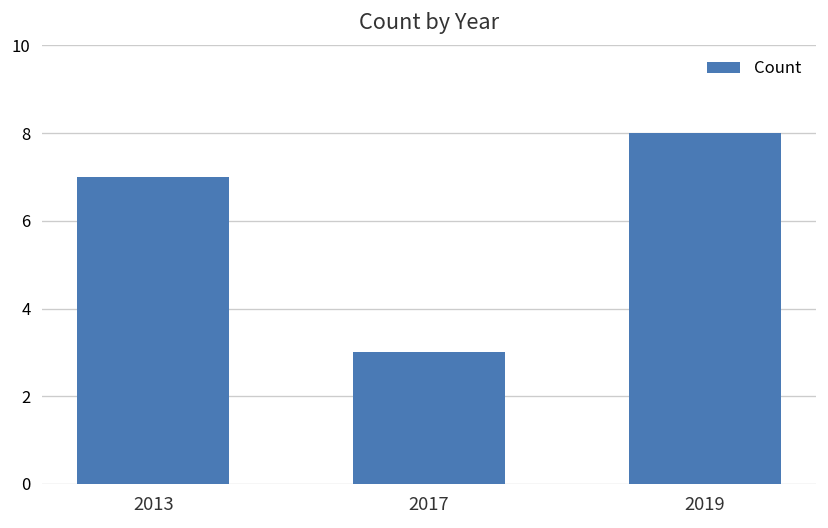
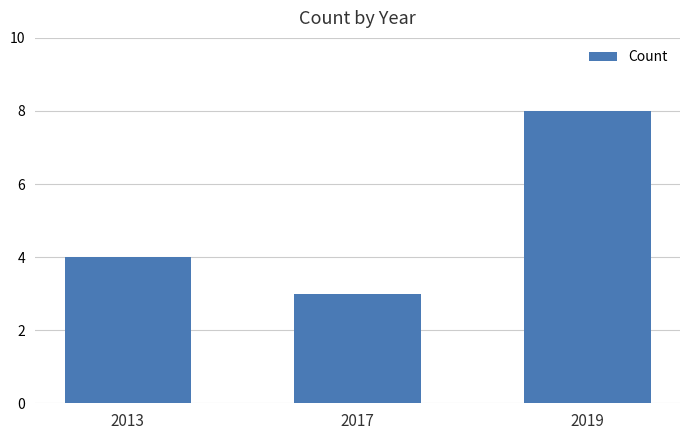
2013: 7 -> 4
